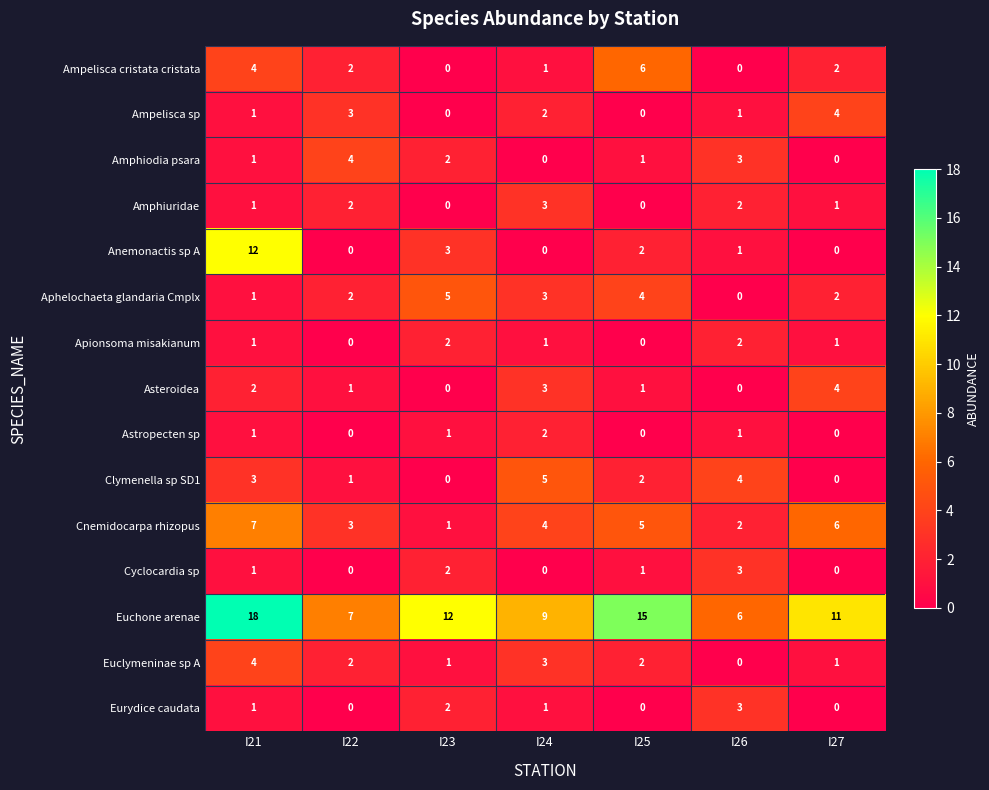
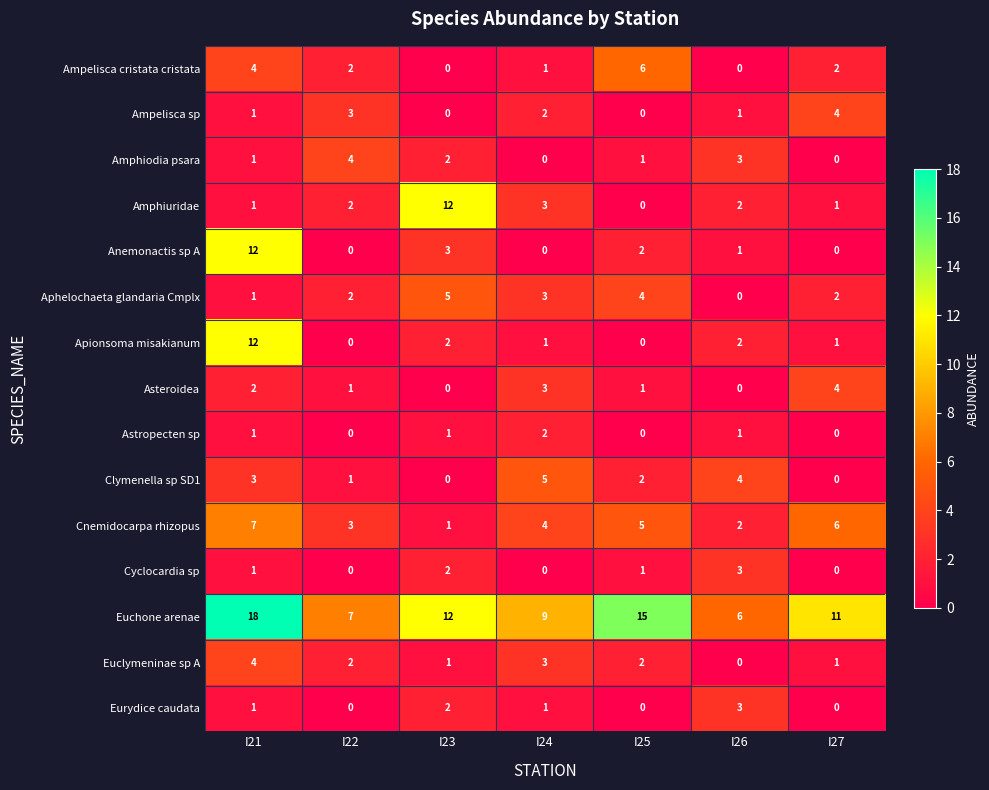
Amphiuridae, I23: 0 -> 12
Apionsoma misakianum, I21: 1 -> 12
